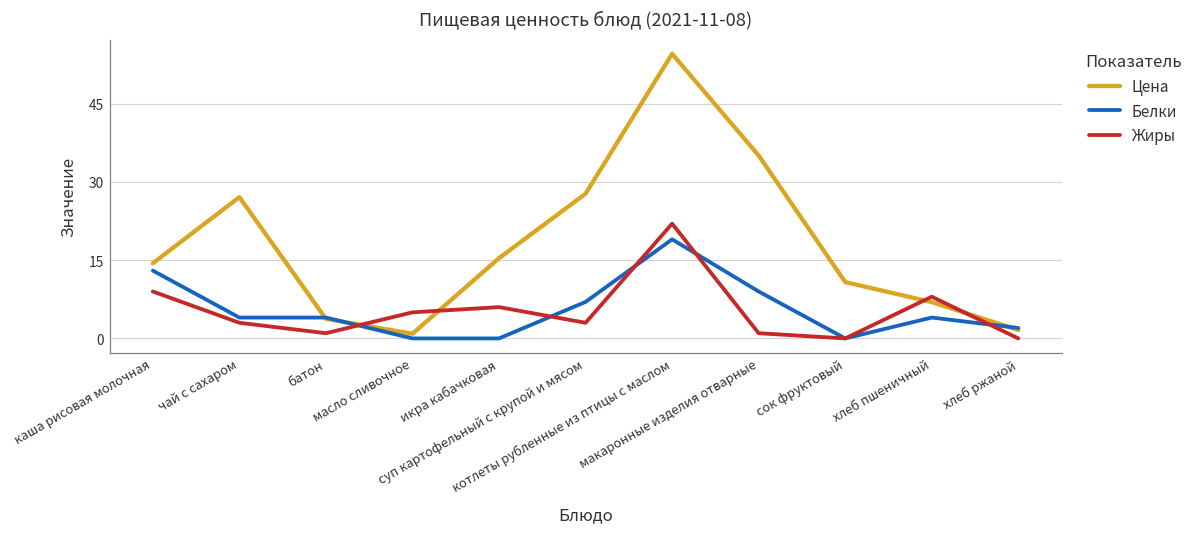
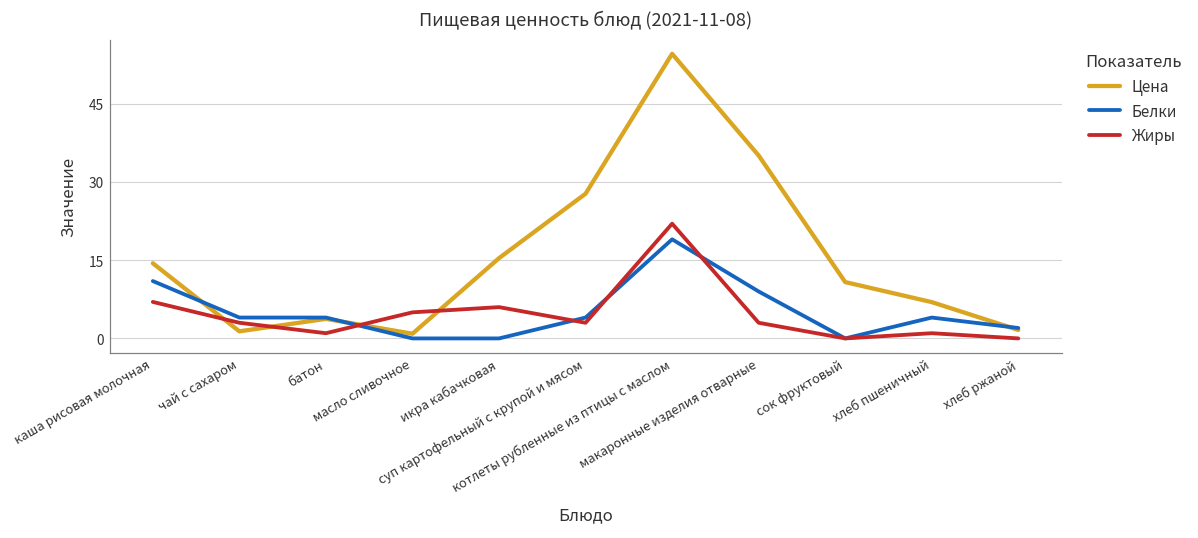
Белки, каша рисовая молочная: 13 -> 11
Жиры, каша рисовая молочная: 9 -> 7
Цена, чай с сахаром: 27 -> 1
Белки, суп картофельный с крупой и мясом: 7 -> 4
Жиры, макаронные изделия отварные: 1 -> 3
Жиры, хлеб пшеничный: 8 -> 1
